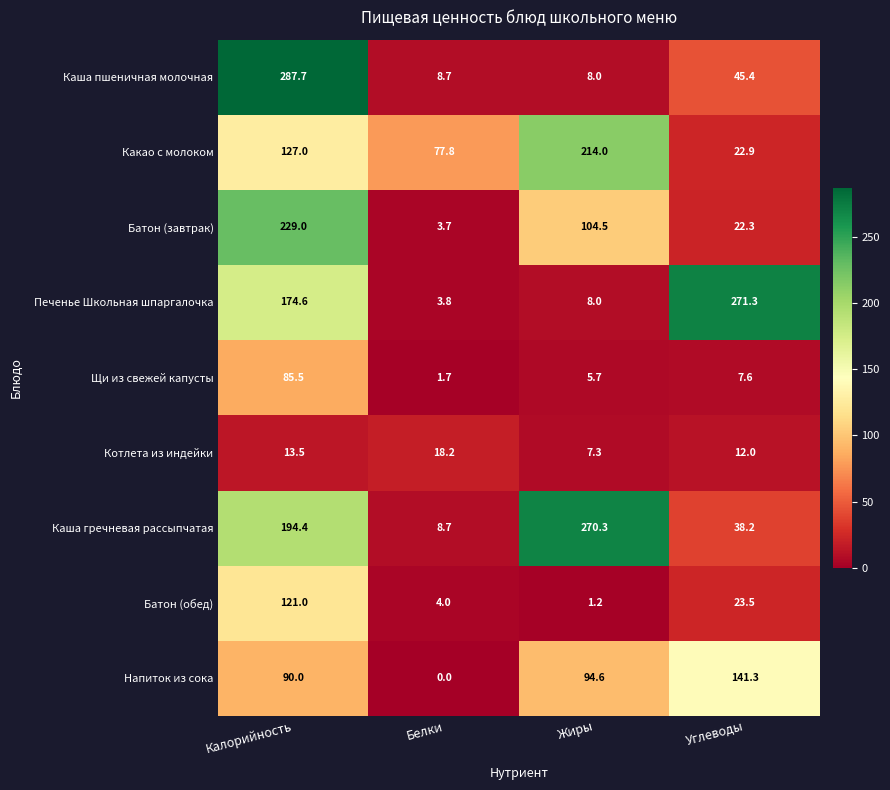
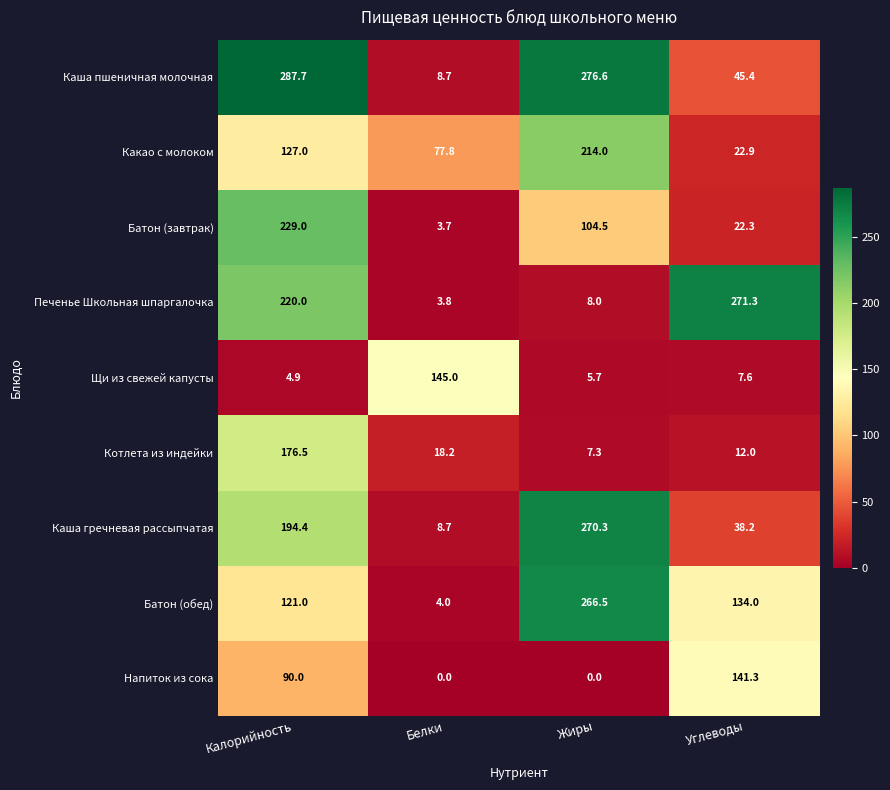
Каша пшеничная молочная, Жиры: 8.0 -> 276.6
Печенье Школьная шпаргалочка, Калорийность: 174.6 -> 220.0
Щи из свежей капусты, Калорийность: 85.5 -> 4.9
Щи из свежей капусты, Белки: 1.7 -> 145.0
Котлета из индейки, Калорийность: 13.5 -> 176.5
Батон (обед), Жиры: 1.2 -> 266.5
Батон (обед), Углеводы: 23.5 -> 134.0
Напиток из сока, Жиры: 94.6 -> 0.0
